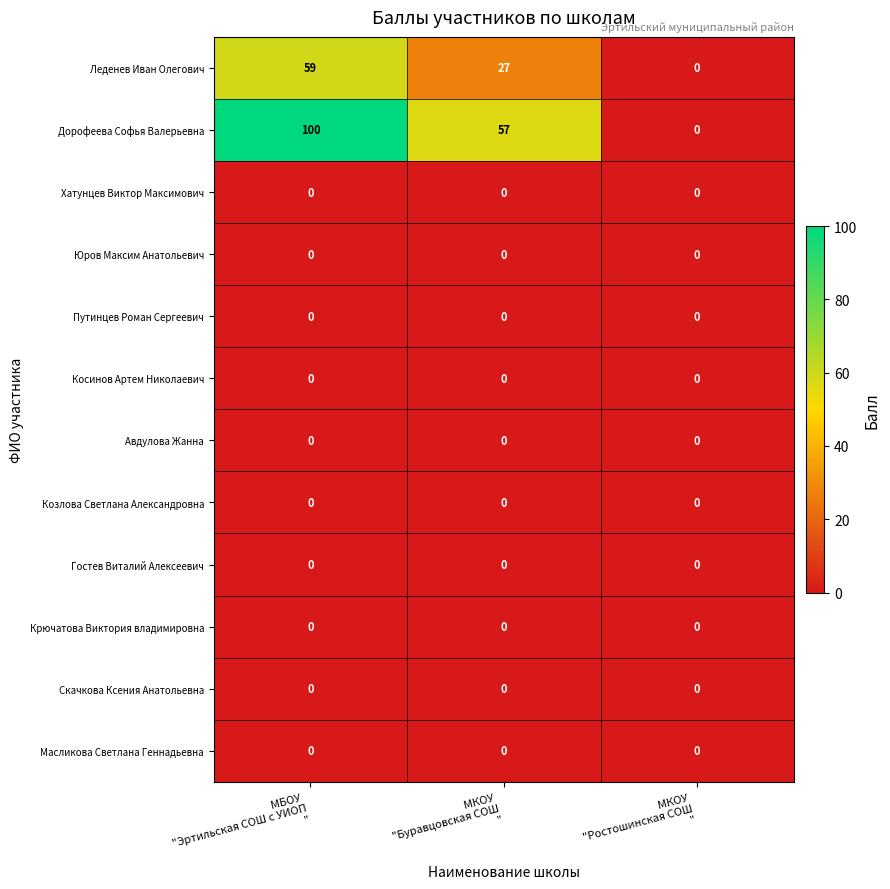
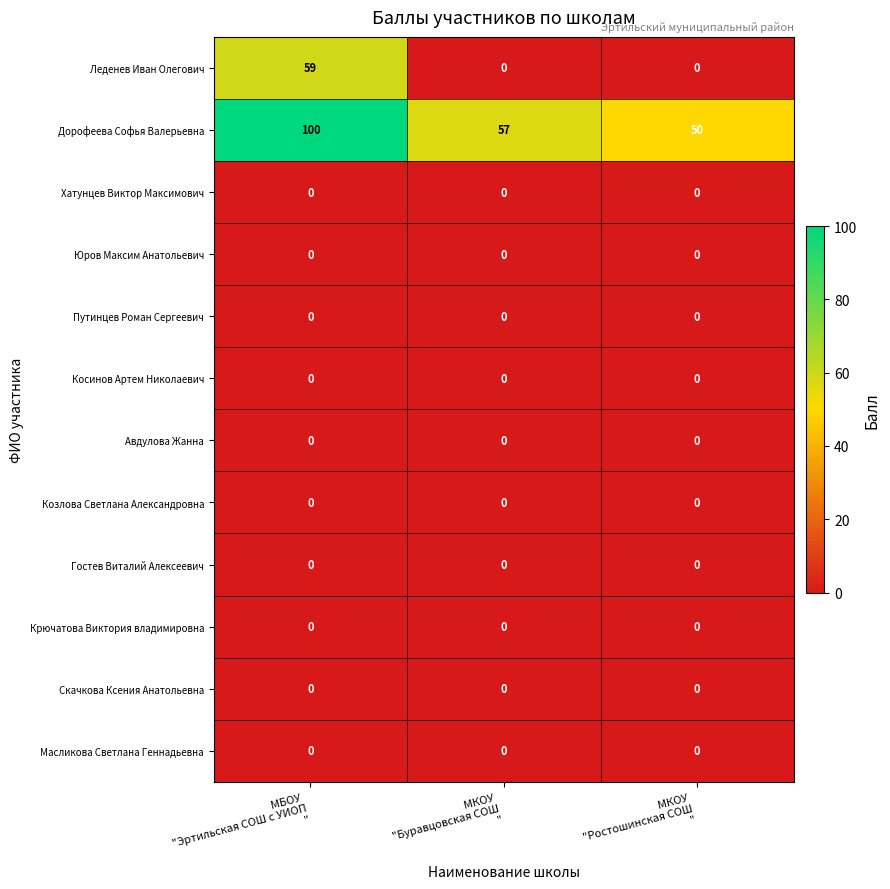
Леденев Иван Олегович, МКОУ "Буравцовская СОШ ": 27 -> 0
Дорофеева Софья Валерьевна, МКОУ "Ростошинская СОШ ": 0 -> 50
